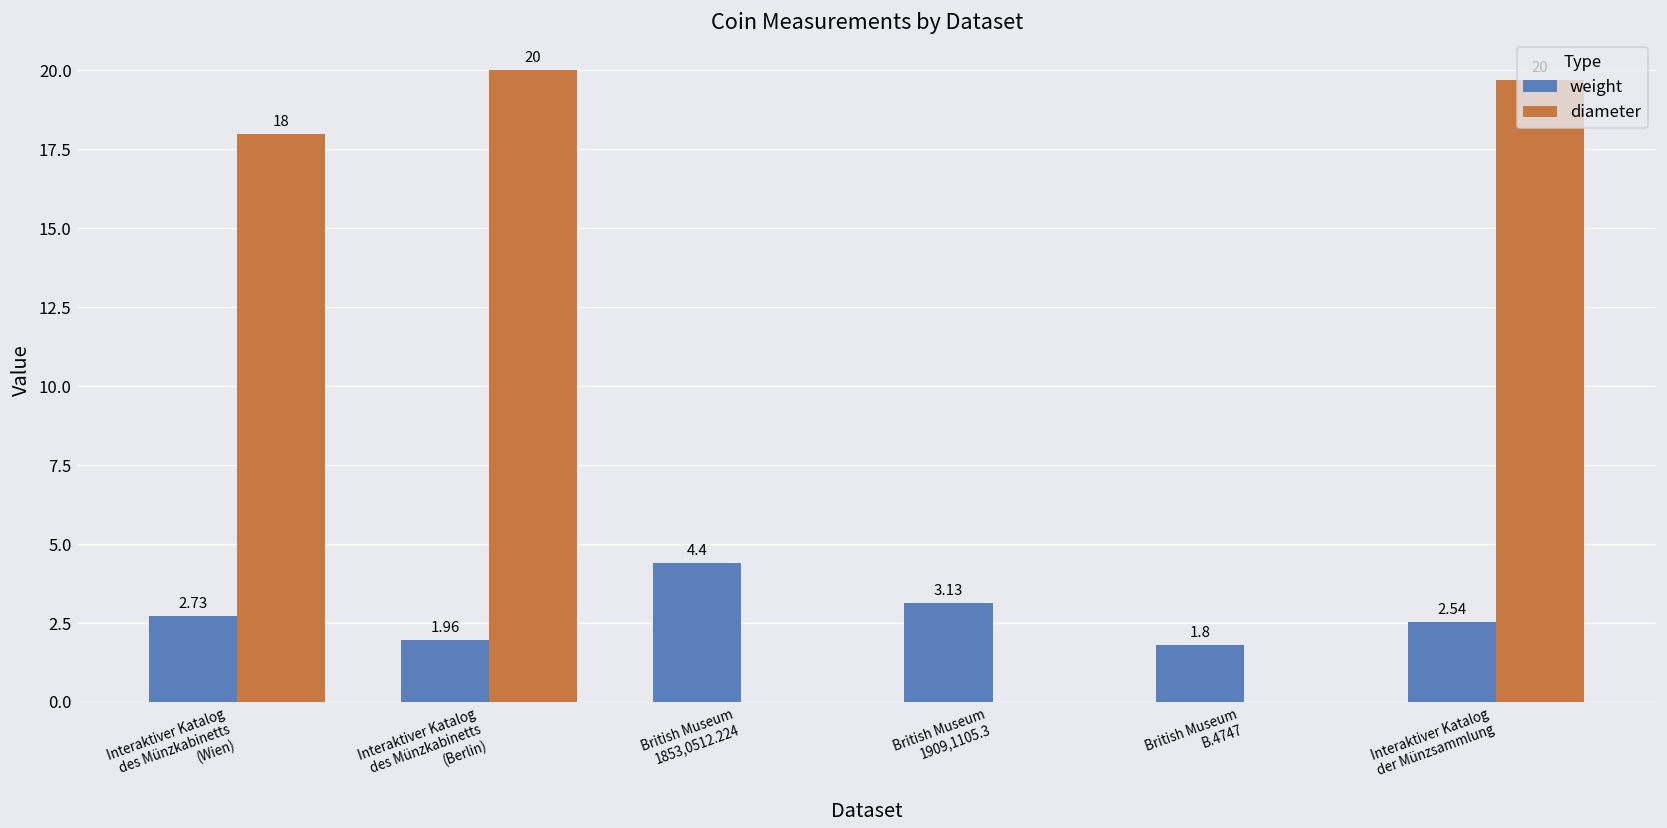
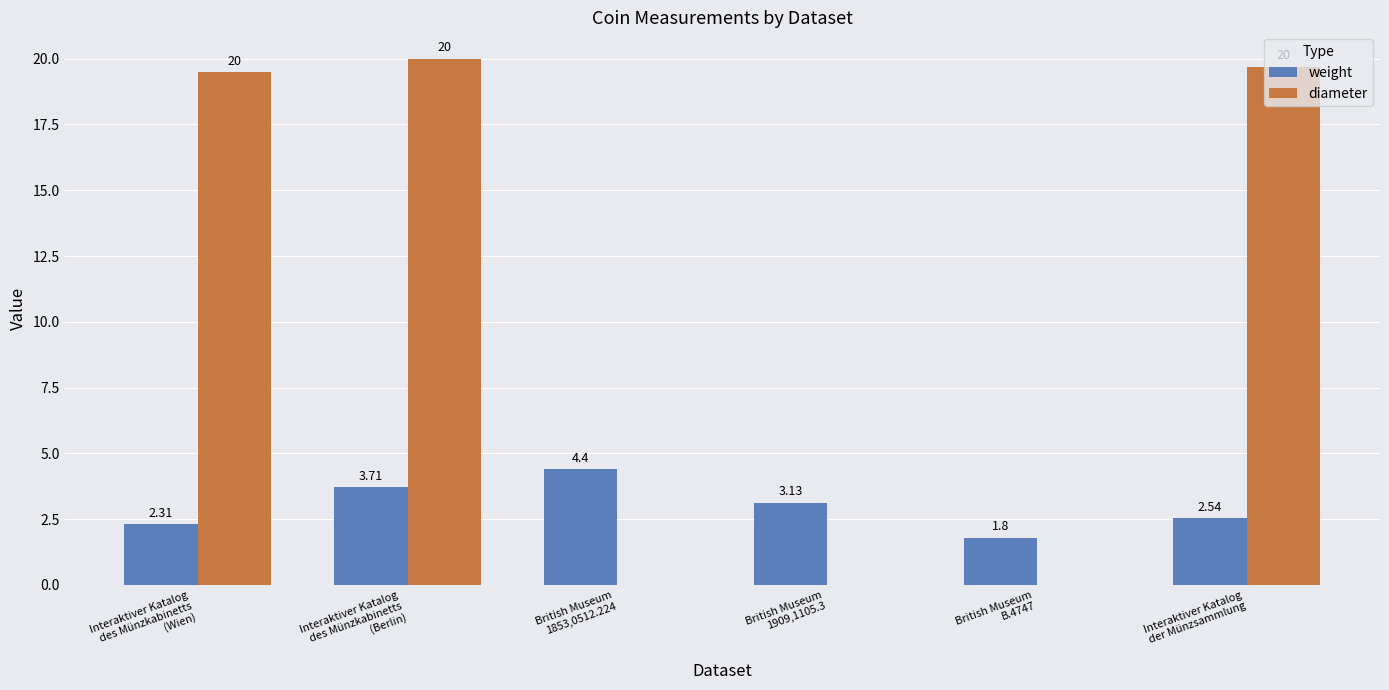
weight, Interaktiver Katalog des Münzkabinetts (Wien): 2.73 -> 2.31
diameter, Interaktiver Katalog des Münzkabinetts (Wien): 18 -> 20
weight, Interaktiver Katalog des Münzkabinetts (Berlin): 1.96 -> 3.71
